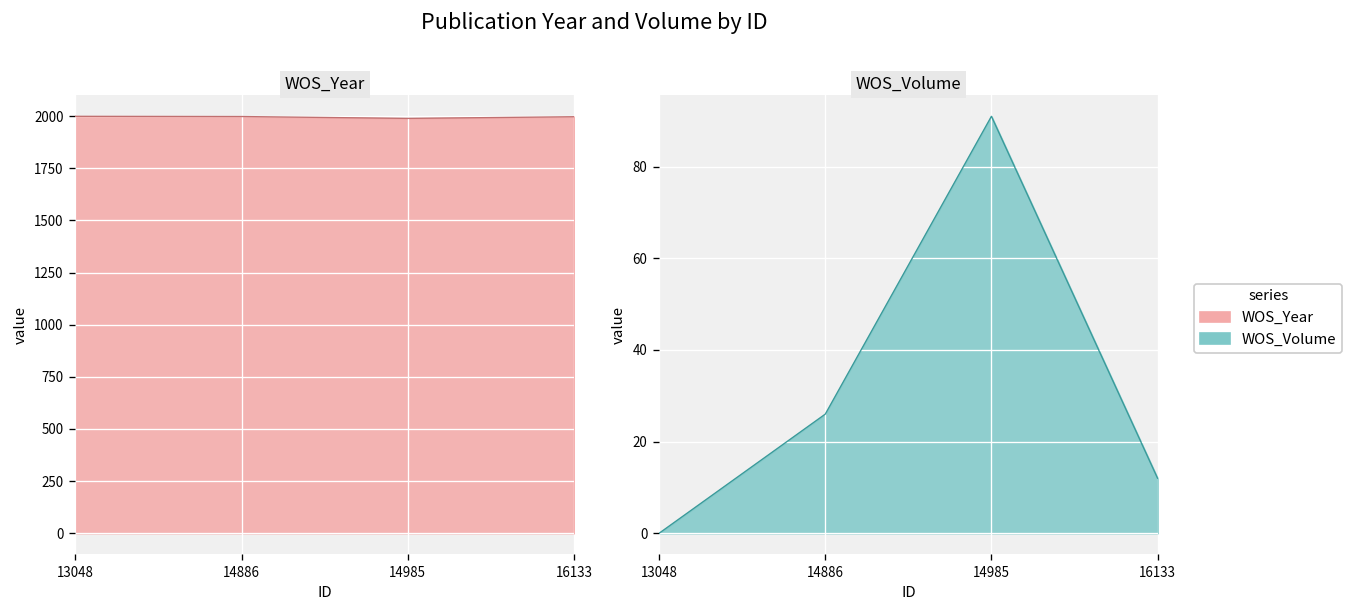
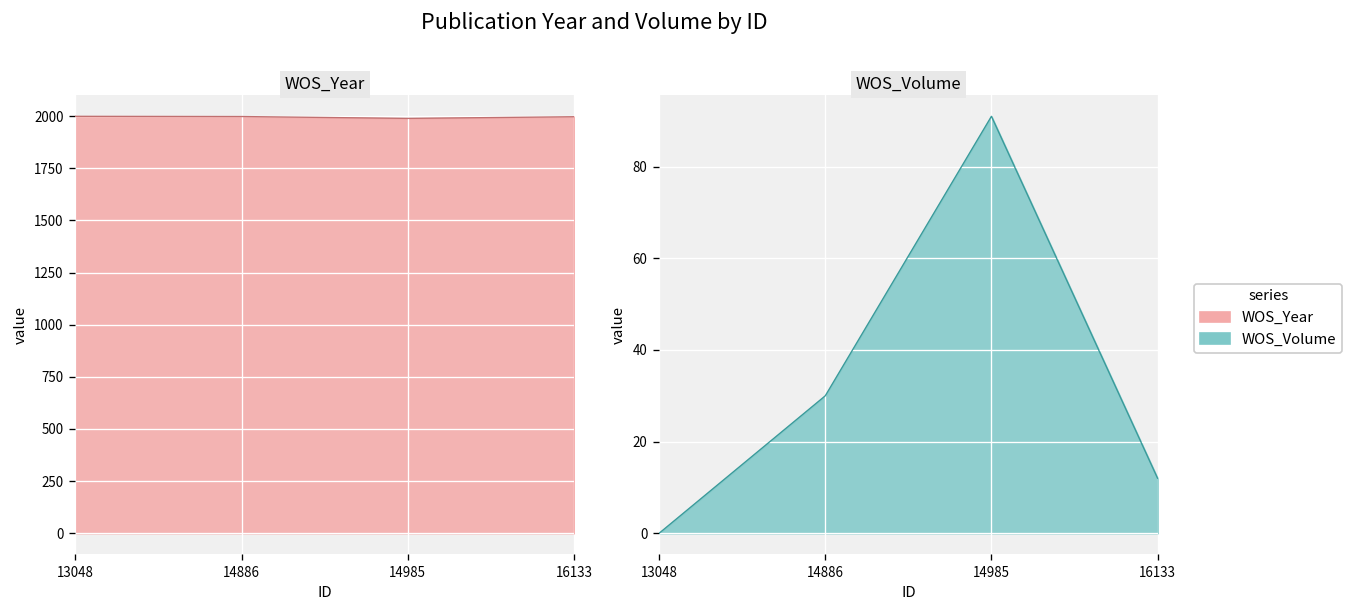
WOS_Volume, 14886: 26 -> 30
